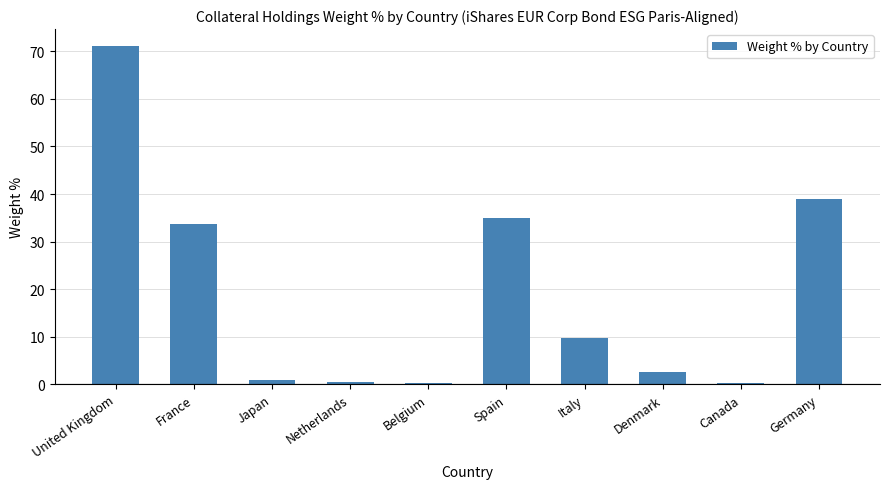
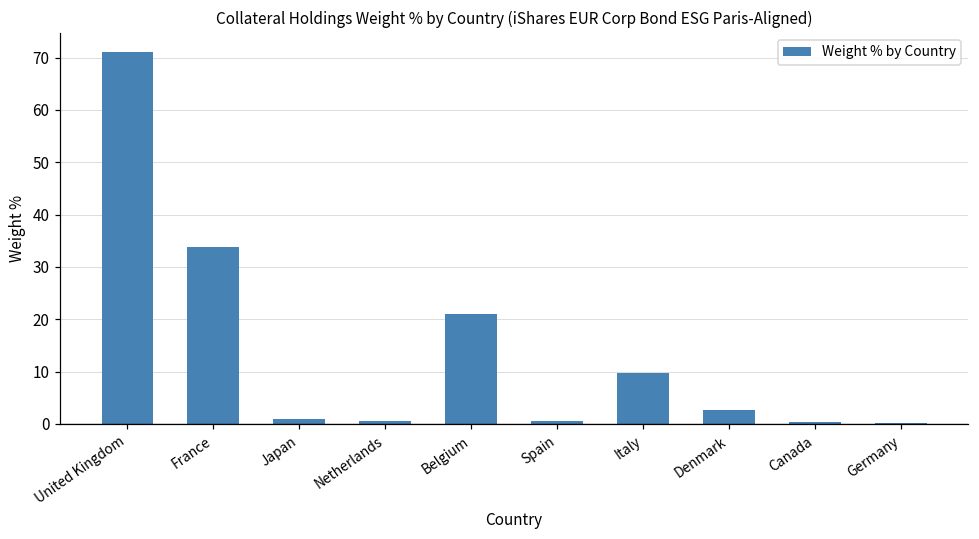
Belgium: 0 -> 21
Spain: 35 -> 1
Germany: 39 -> 0
